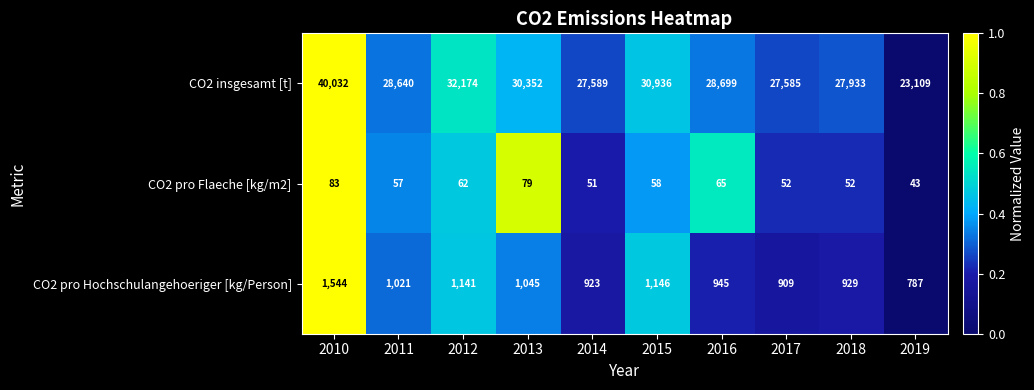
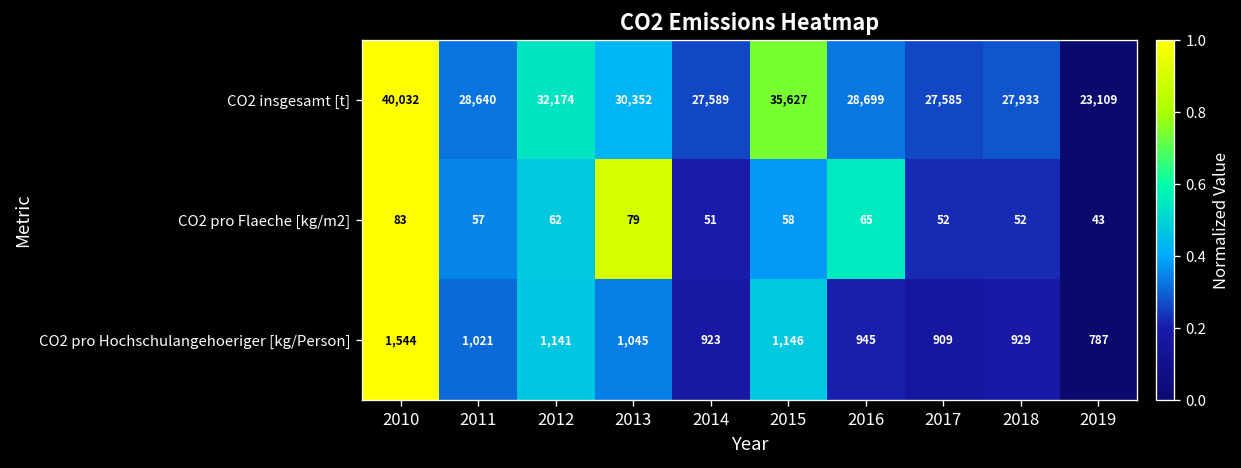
CO2 insgesamt [t], 2015: 30,936 -> 35,627
